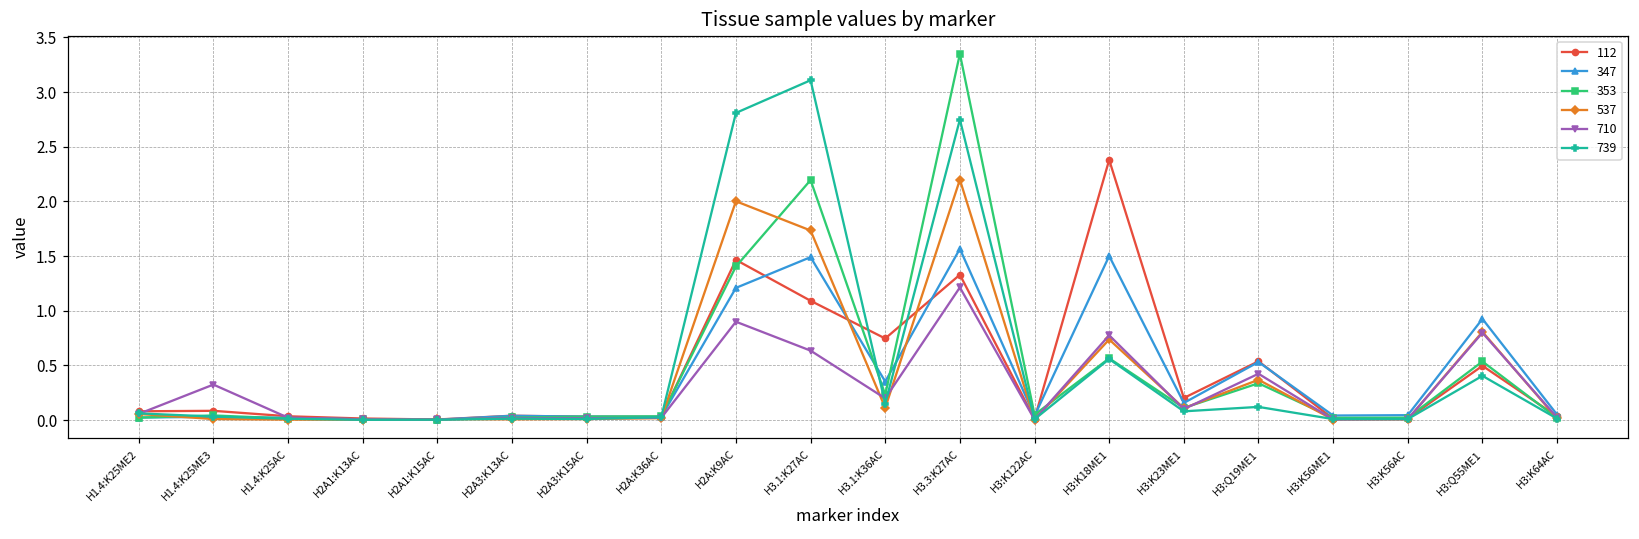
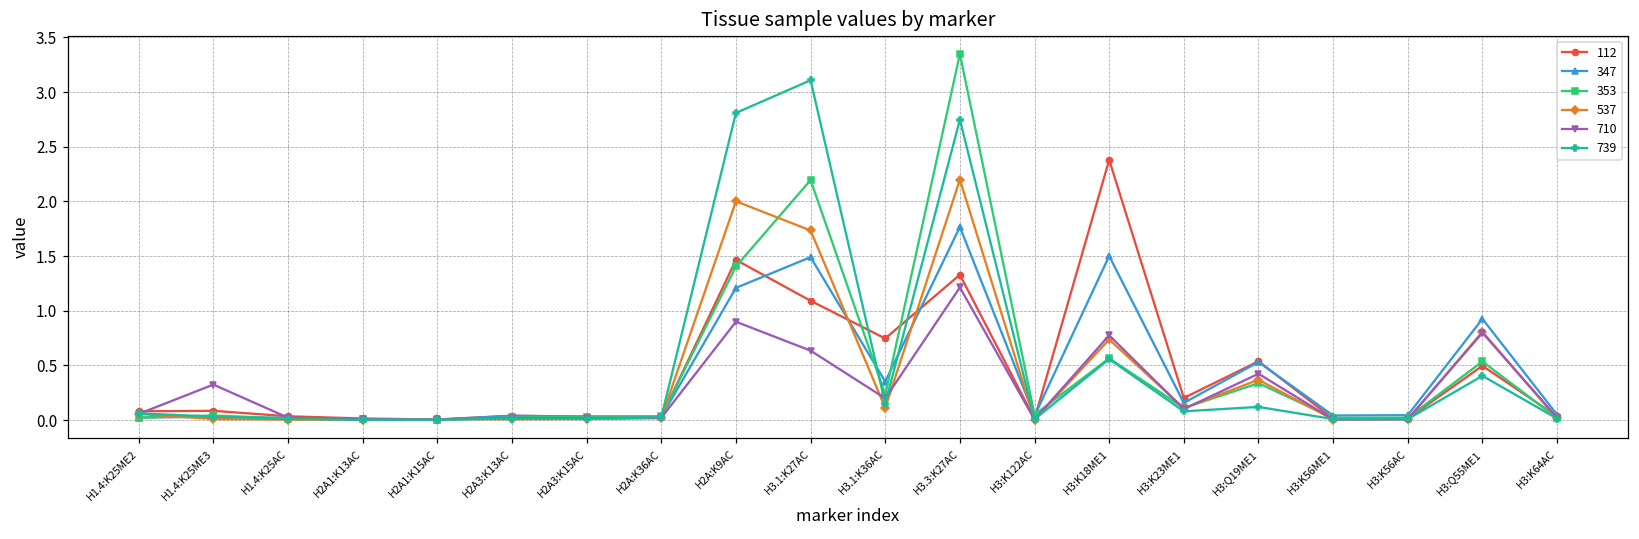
347, H3.3:K27AC: 1.6 -> 1.8
